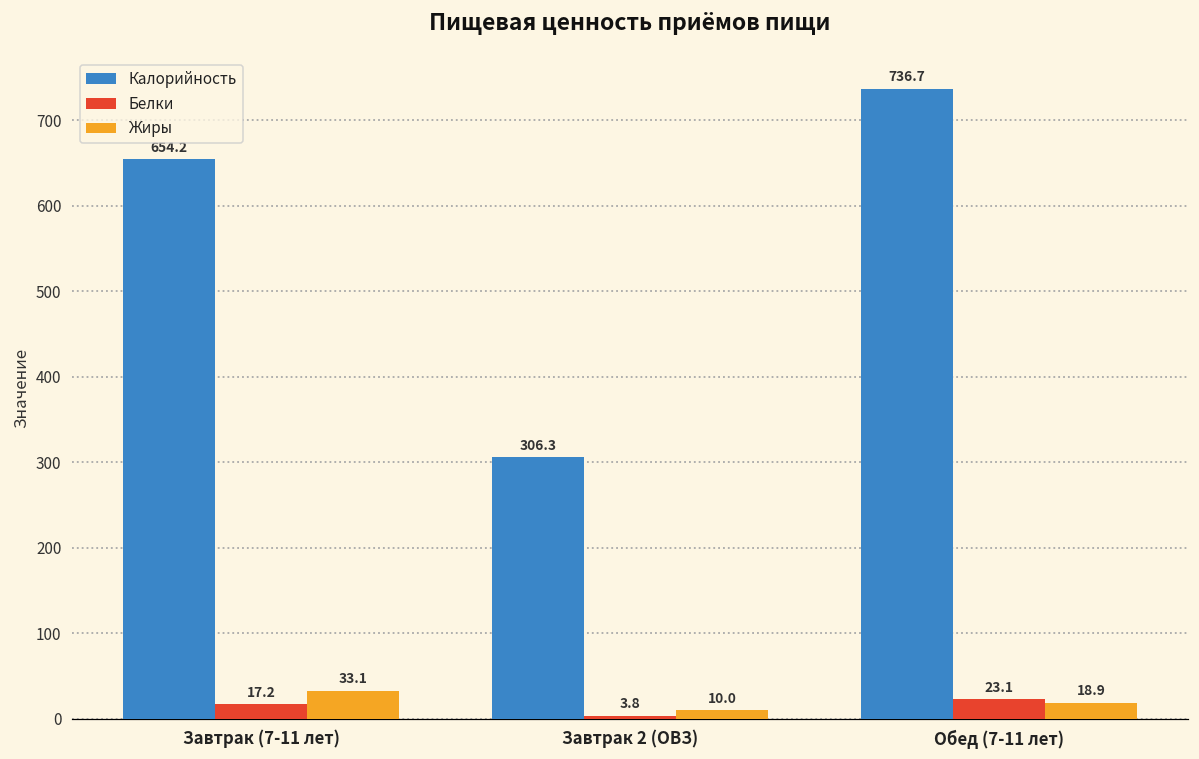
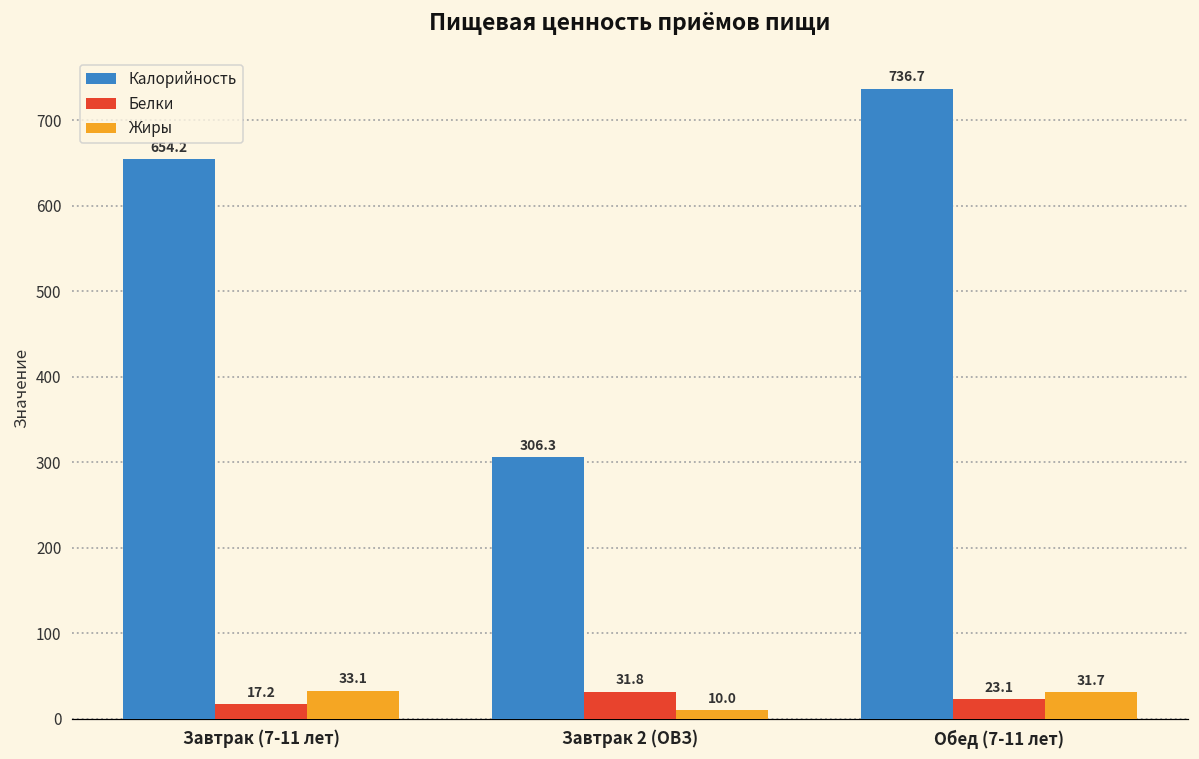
Белки, Завтрак 2 (ОВЗ): 3.8 -> 31.8
Жиры, Обед (7-11 лет): 18.9 -> 31.7
